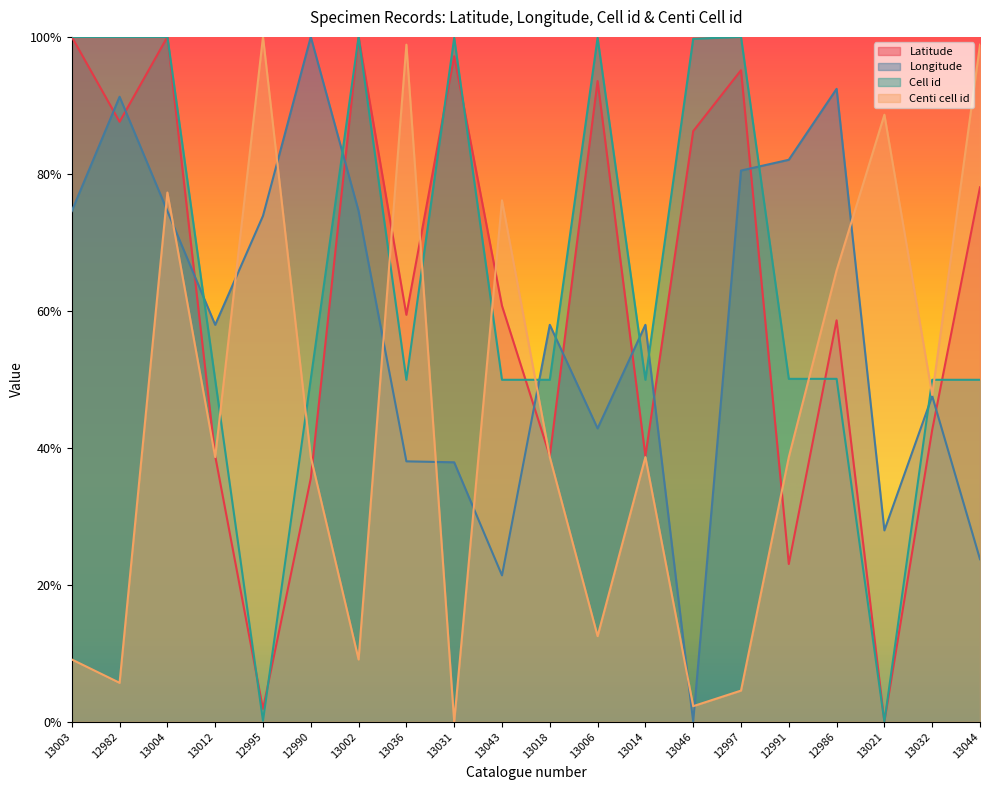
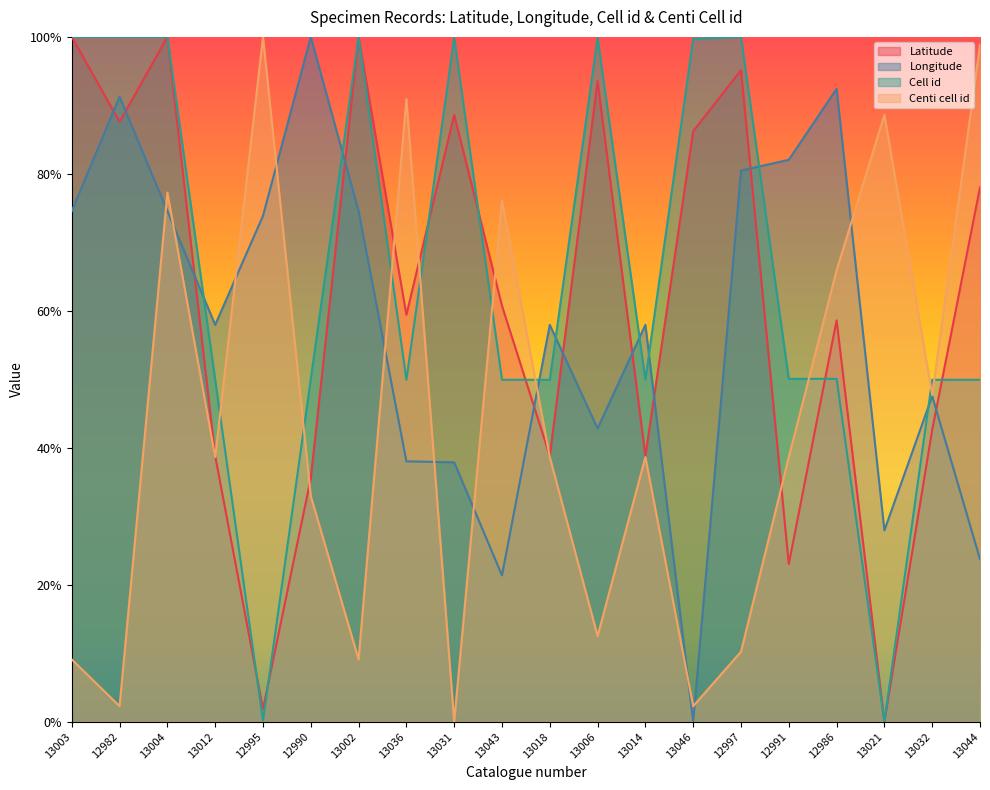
Centi cell id, 12982: 6% -> 2%
Centi cell id, 12990: 39% -> 33%
Centi cell id, 13036: 99% -> 91%
Latitude, 13031: 97% -> 89%
Centi cell id, 12997: 5% -> 10%
